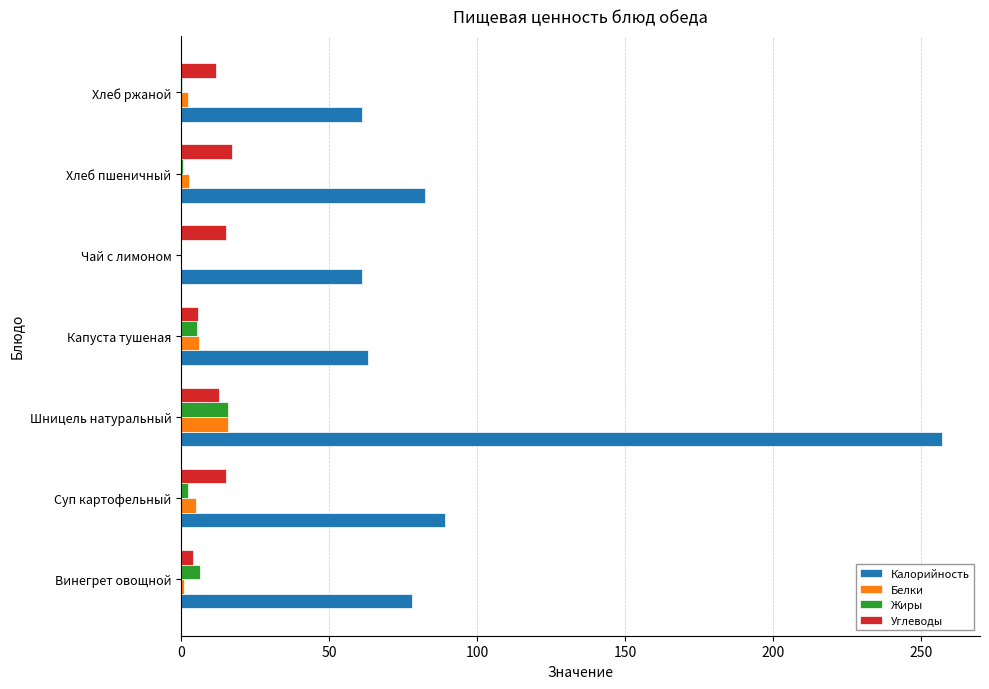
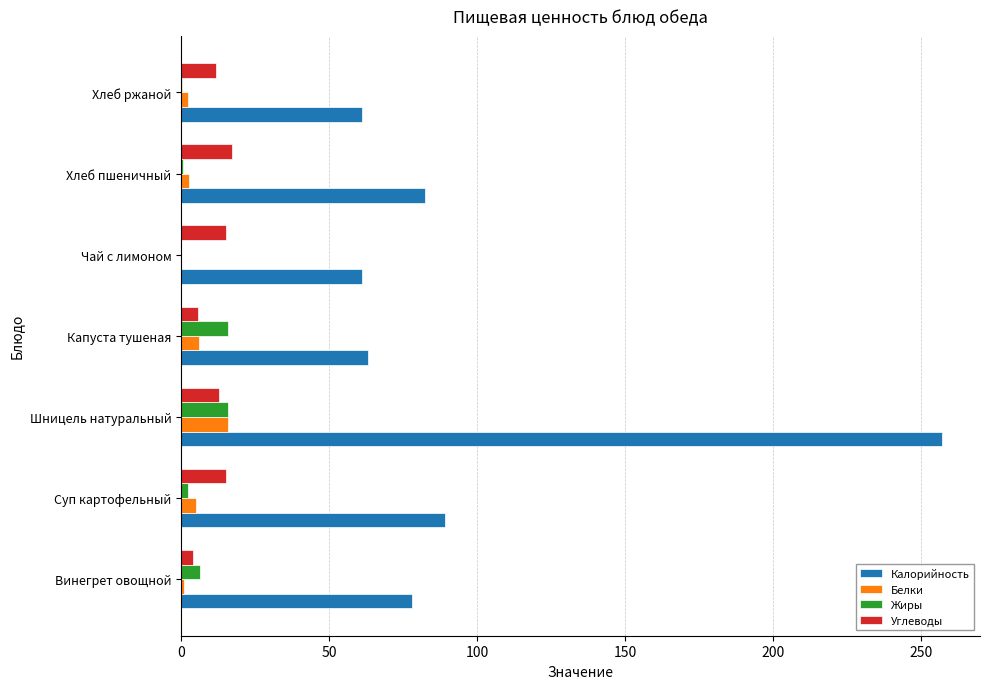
Жиры, Капуста тушеная: 5 -> 16
